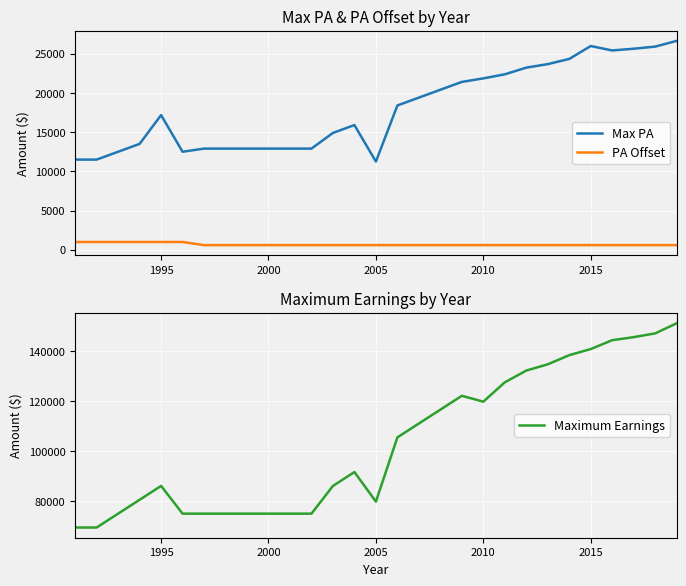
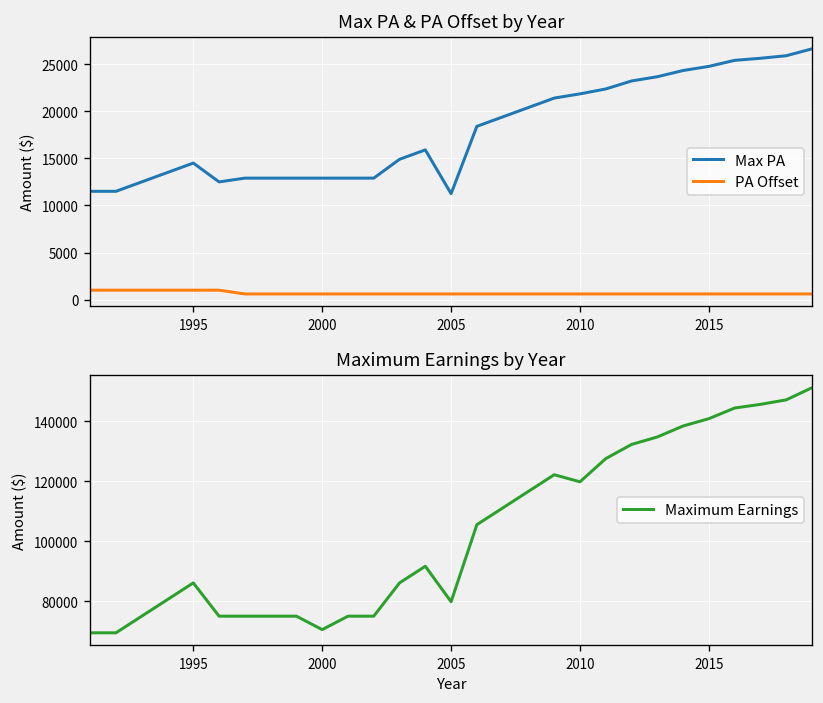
Max PA & PA Offset by Year, Max PA, 1995: 17000 -> 15000
Max PA & PA Offset by Year, Max PA, 2015: 26000 -> 25000
Maximum Earnings by Year, 2000: 75000 -> 71000
